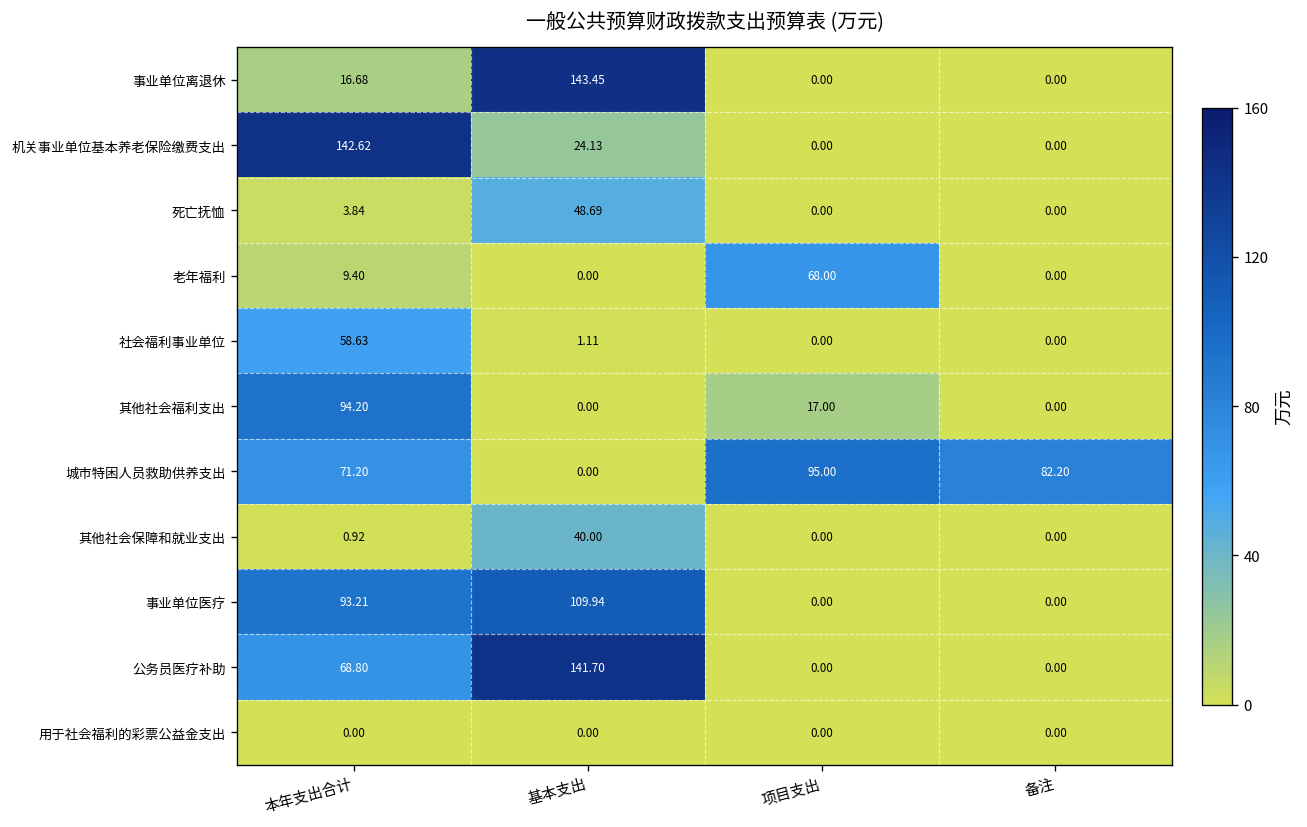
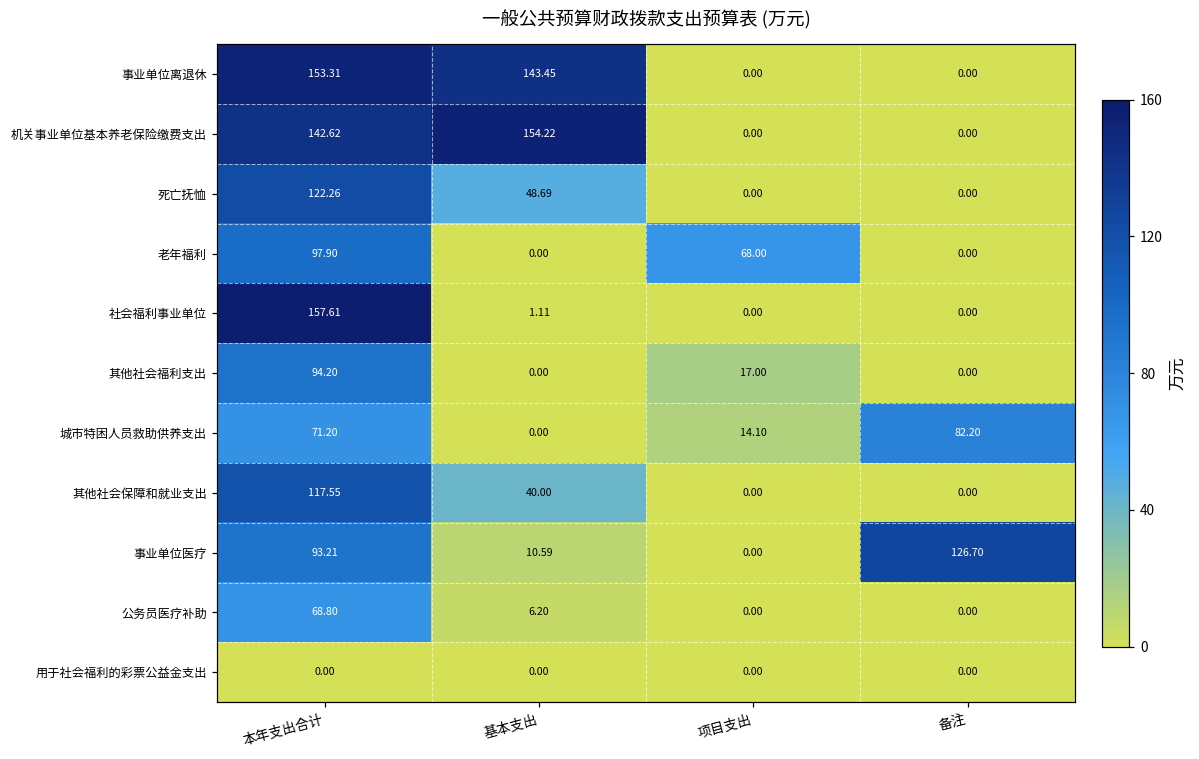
事业单位离退休, 本年支出合计: 16.68 -> 153.31
机关事业单位基本养老保险缴费支出, 基本支出: 24.13 -> 154.22
死亡抚恤, 本年支出合计: 3.84 -> 122.26
老年福利, 本年支出合计: 9.40 -> 97.90
社会福利事业单位, 本年支出合计: 58.63 -> 157.61
城市特困人员救助供养支出, 项目支出: 95.00 -> 14.10
其他社会保障和就业支出, 本年支出合计: 0.92 -> 117.55
事业单位医疗, 基本支出: 109.94 -> 10.59
事业单位医疗, 备注: 0.00 -> 126.70
公务员医疗补助, 基本支出: 141.70 -> 6.20
